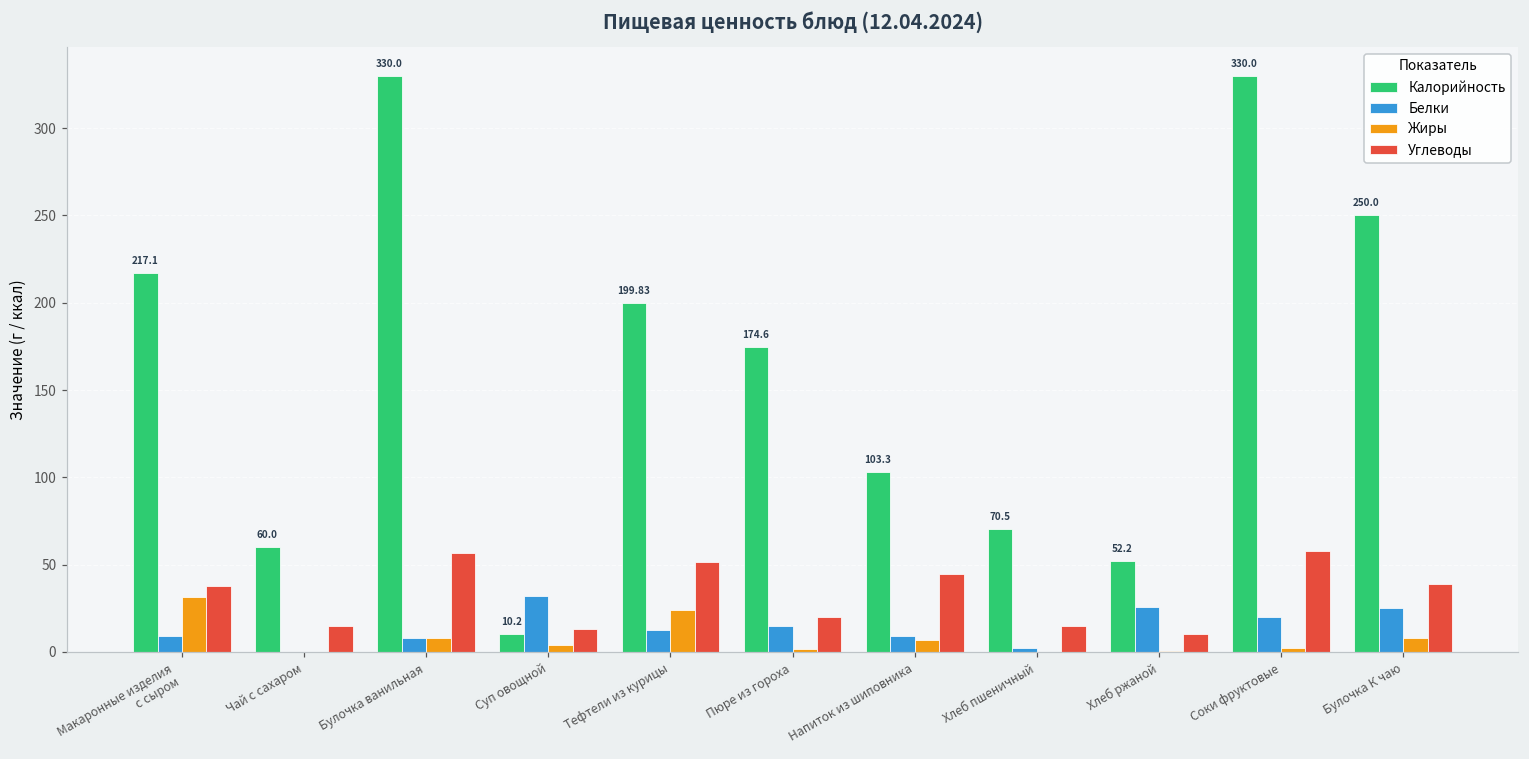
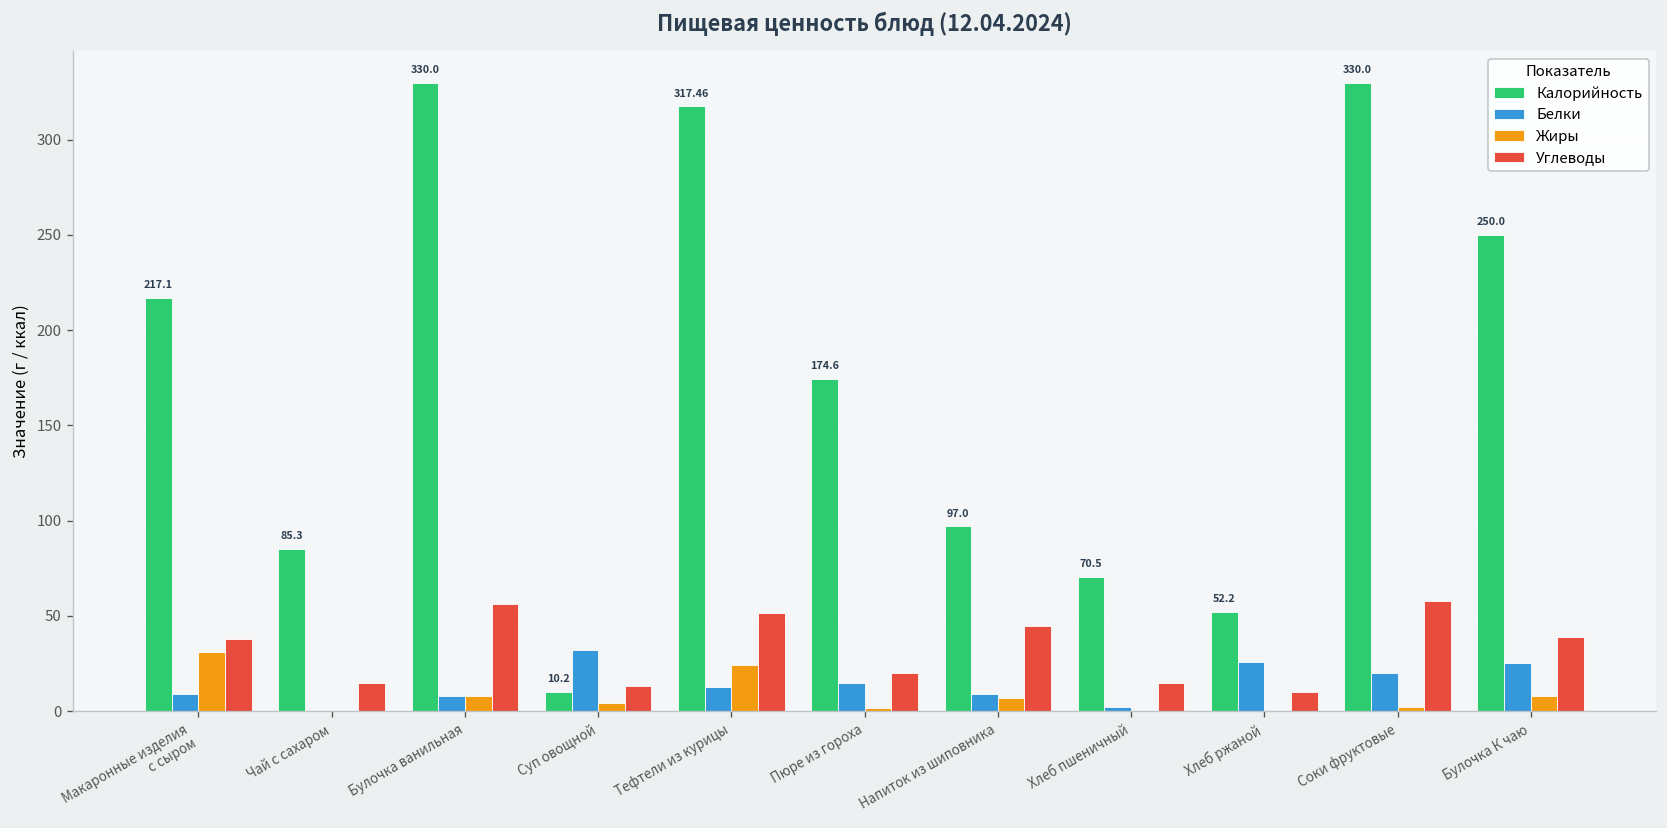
Калорийность, Чай с сахаром: 60.0 -> 85.3
Калорийность, Тефтели из курицы: 199.83 -> 317.46
Калорийность, Напиток из шиповника: 103.3 -> 97.0
